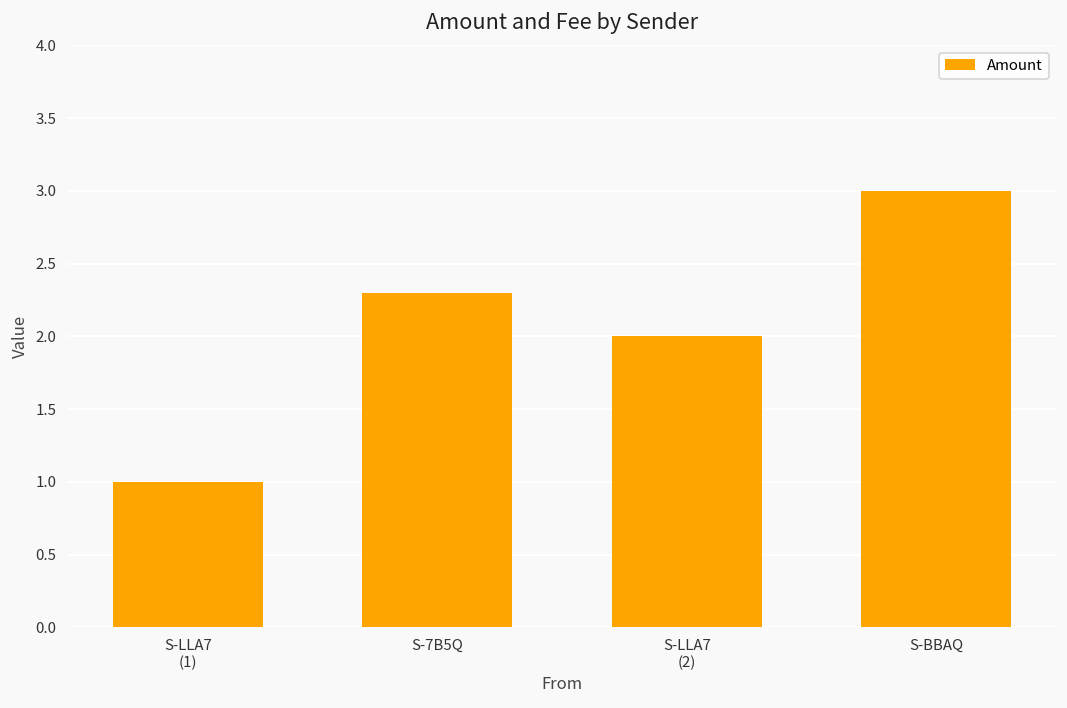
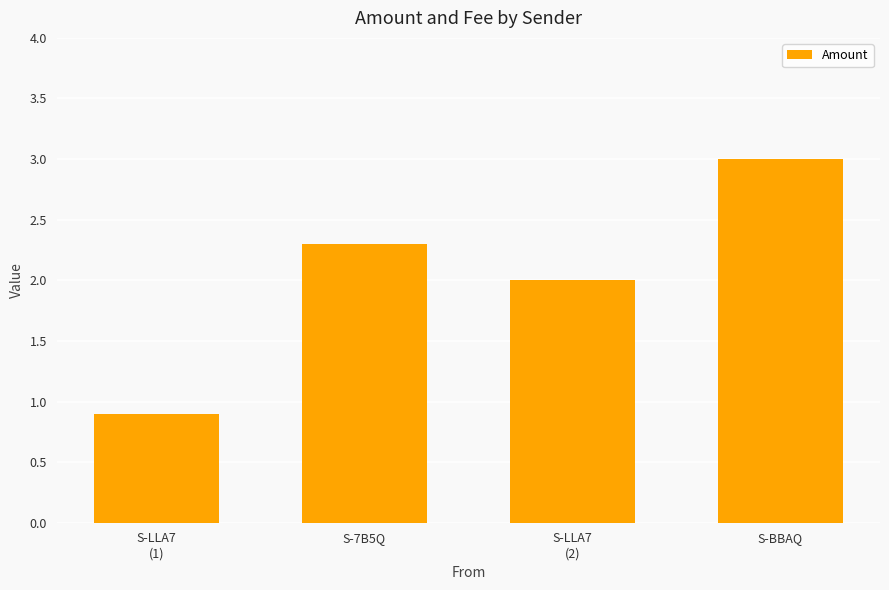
S-LLA7 (1): 1.0 -> 0.9
